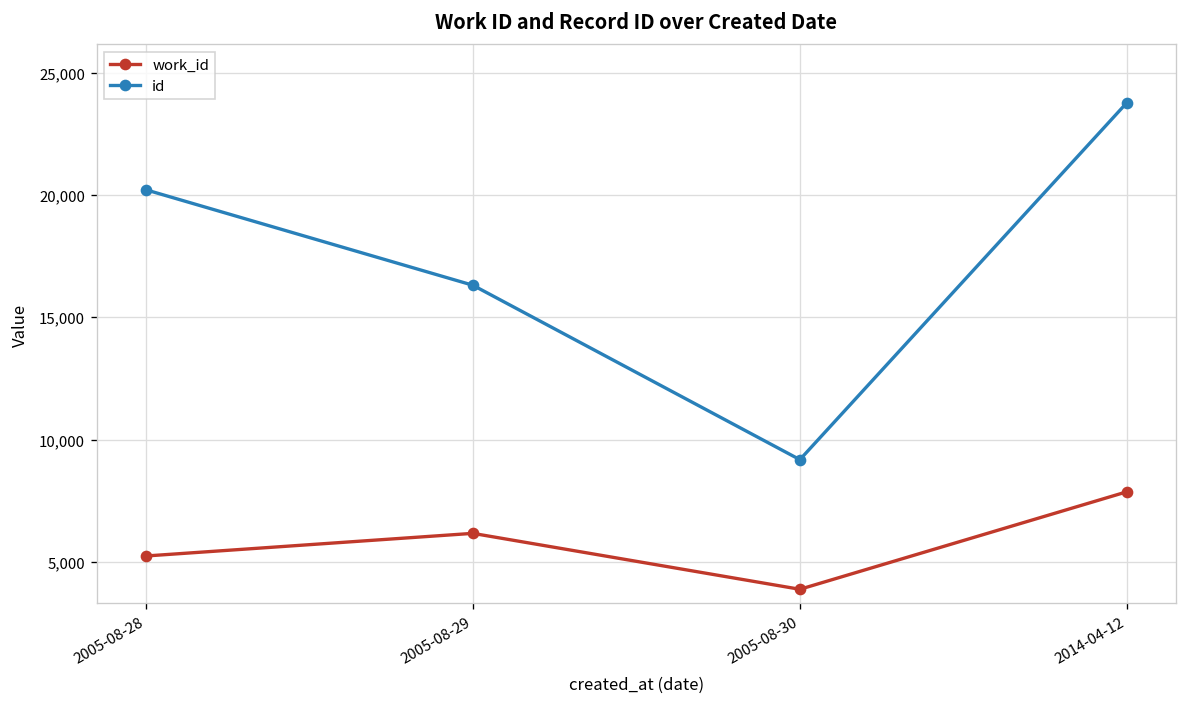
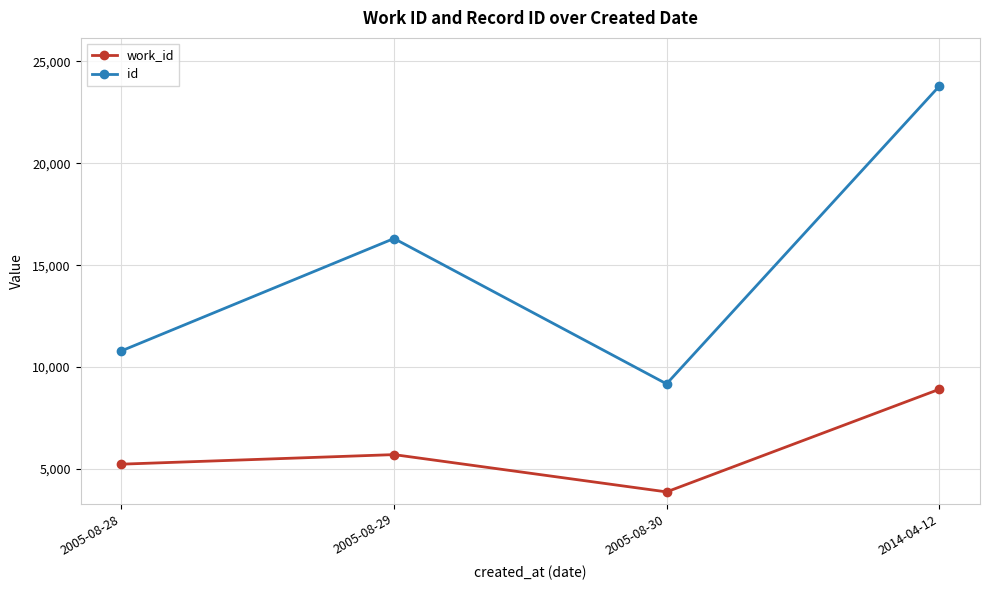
id, 2005-08-28: 20,200 -> 10,800
work_id, 2005-08-29: 6,200 -> 5,700
work_id, 2014-04-12: 7,900 -> 8,900
